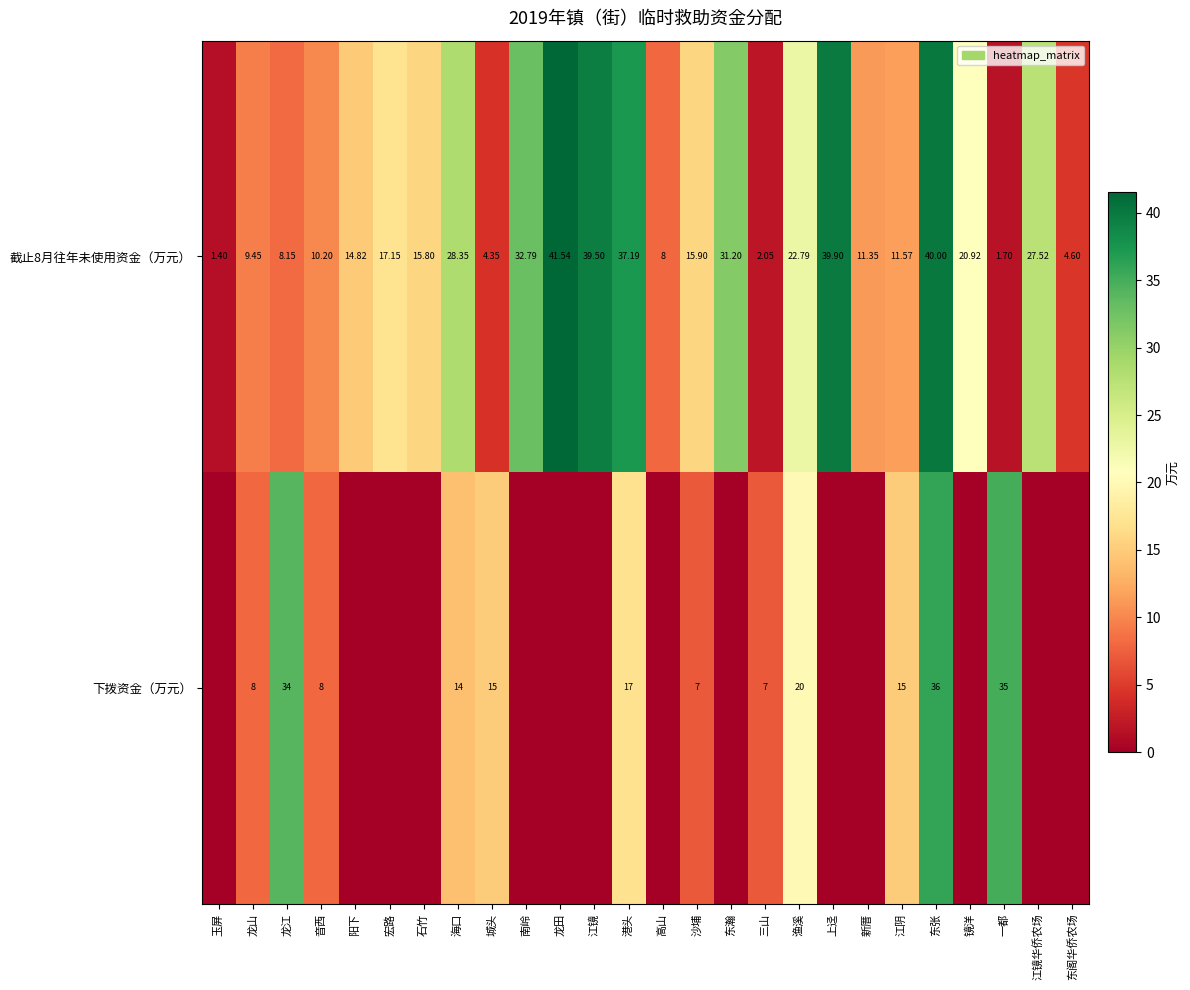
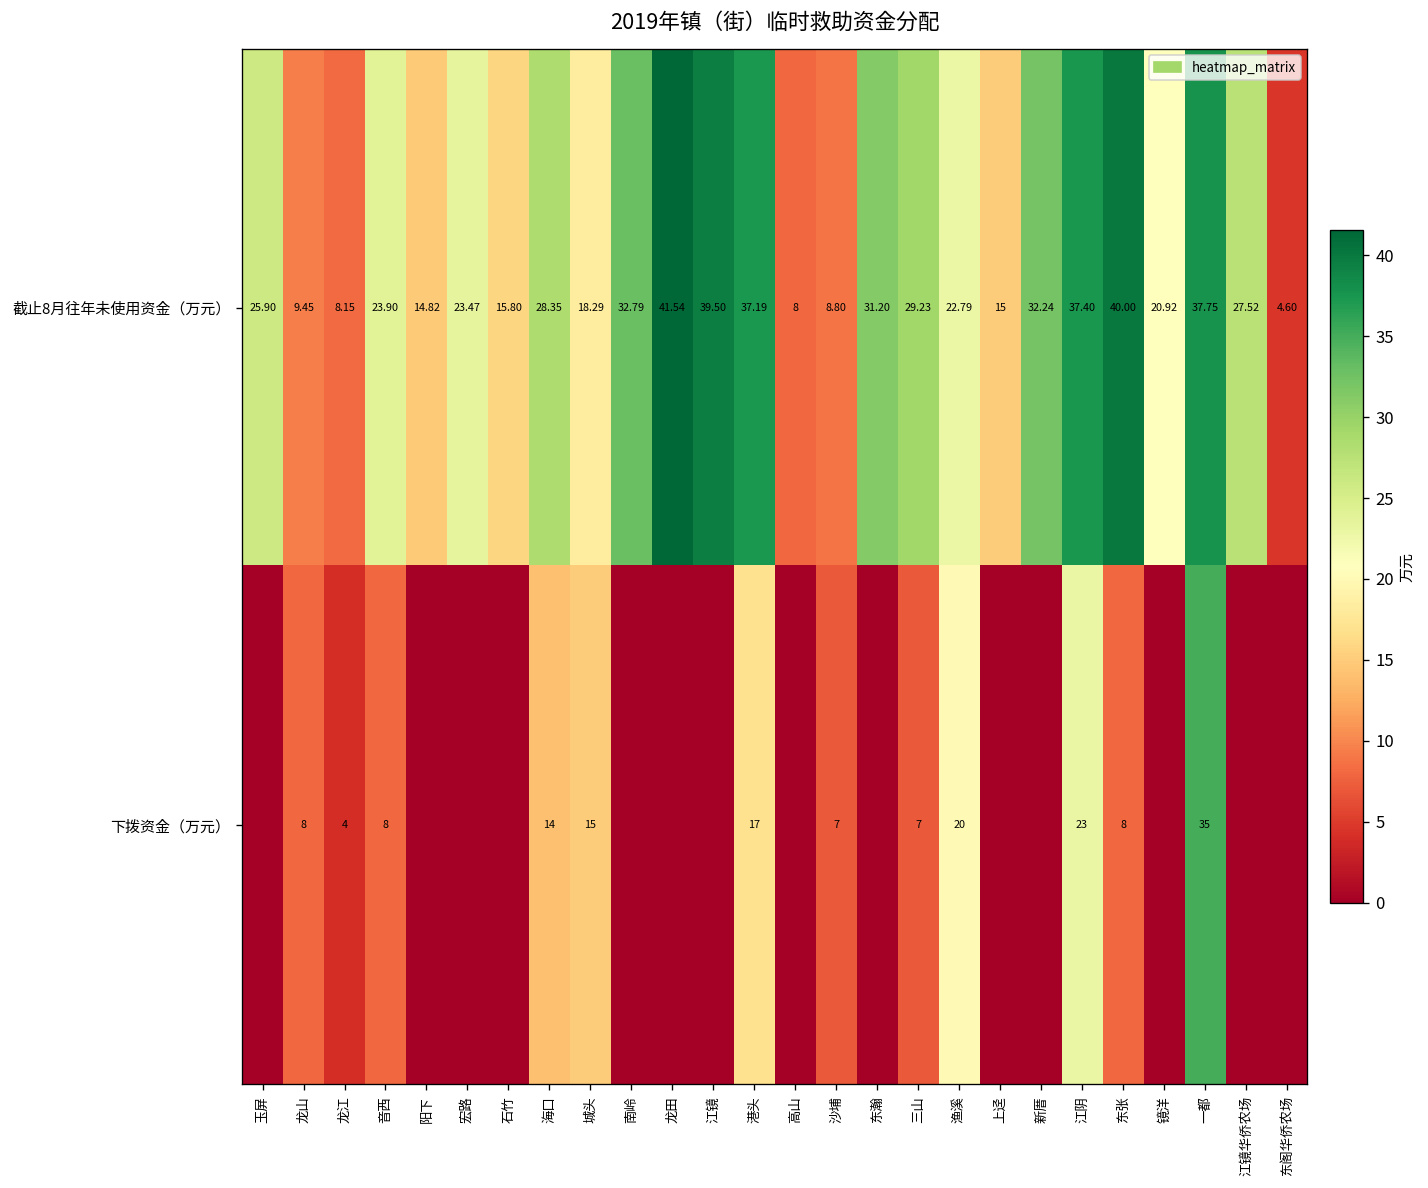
截止8月往年未使用资金（万元）, 玉屏: 1.40 -> 25.90
截止8月往年未使用资金（万元）, 音西: 10.20 -> 23.90
截止8月往年未使用资金（万元）, 宏路: 17.15 -> 23.47
截止8月往年未使用资金（万元）, 城头: 4.35 -> 18.29
截止8月往年未使用资金（万元）, 沙埔: 15.90 -> 8.80
截止8月往年未使用资金（万元）, 三山: 2.05 -> 29.23
截止8月往年未使用资金（万元）, 上迳: 39.90 -> 15
截止8月往年未使用资金（万元）, 新厝: 11.35 -> 32.24
截止8月往年未使用资金（万元）, 江阴: 11.57 -> 37.40
截止8月往年未使用资金（万元）, 一都: 1.70 -> 37.75
下拨资金（万元）, 龙江: 34 -> 4
下拨资金（万元）, 江阴: 15 -> 23
下拨资金（万元）, 东张: 36 -> 8
